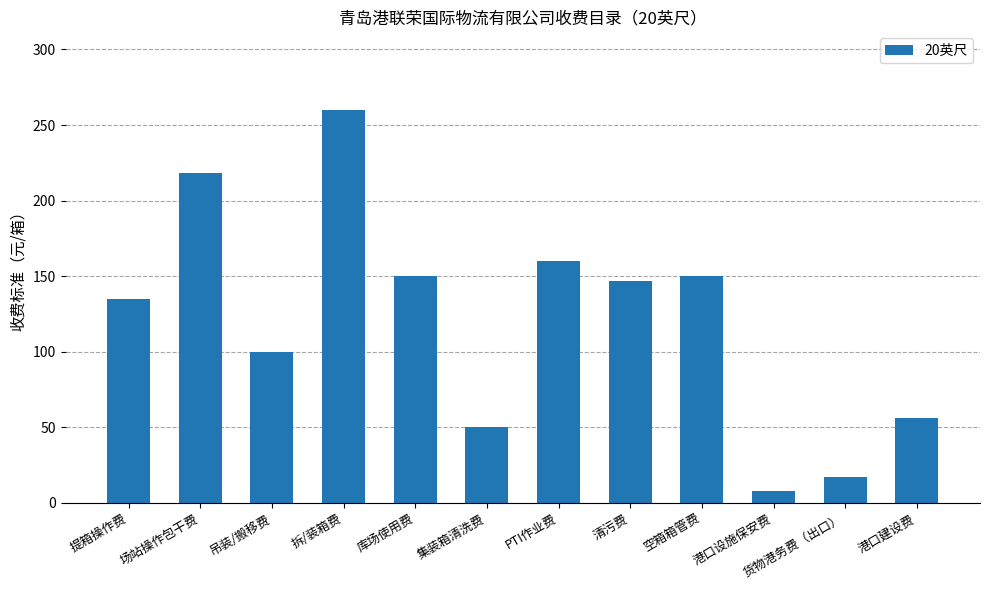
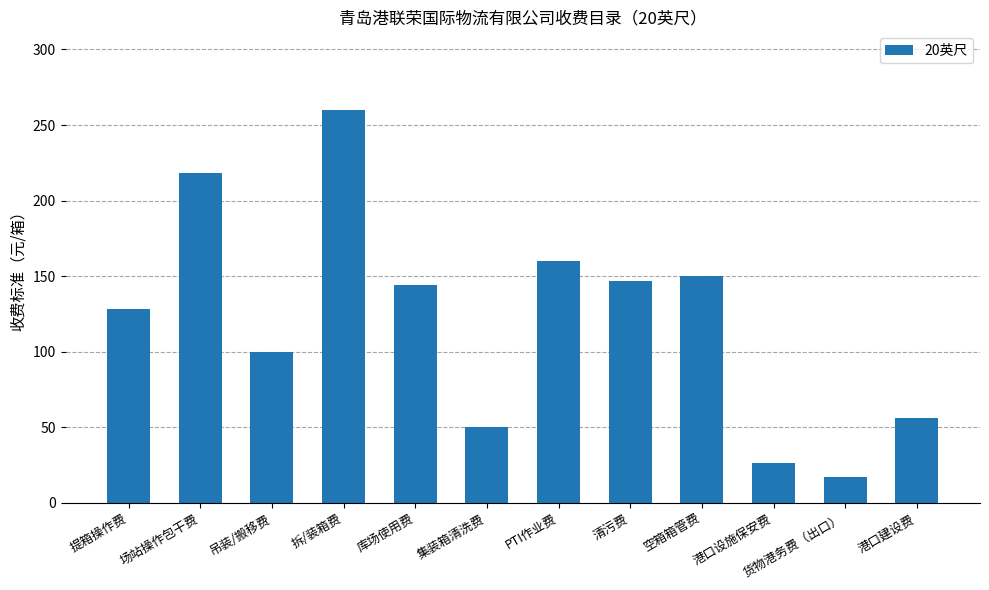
提箱操作费: 135 -> 128
库场使用费: 150 -> 144
港口设施保安费: 8 -> 26
